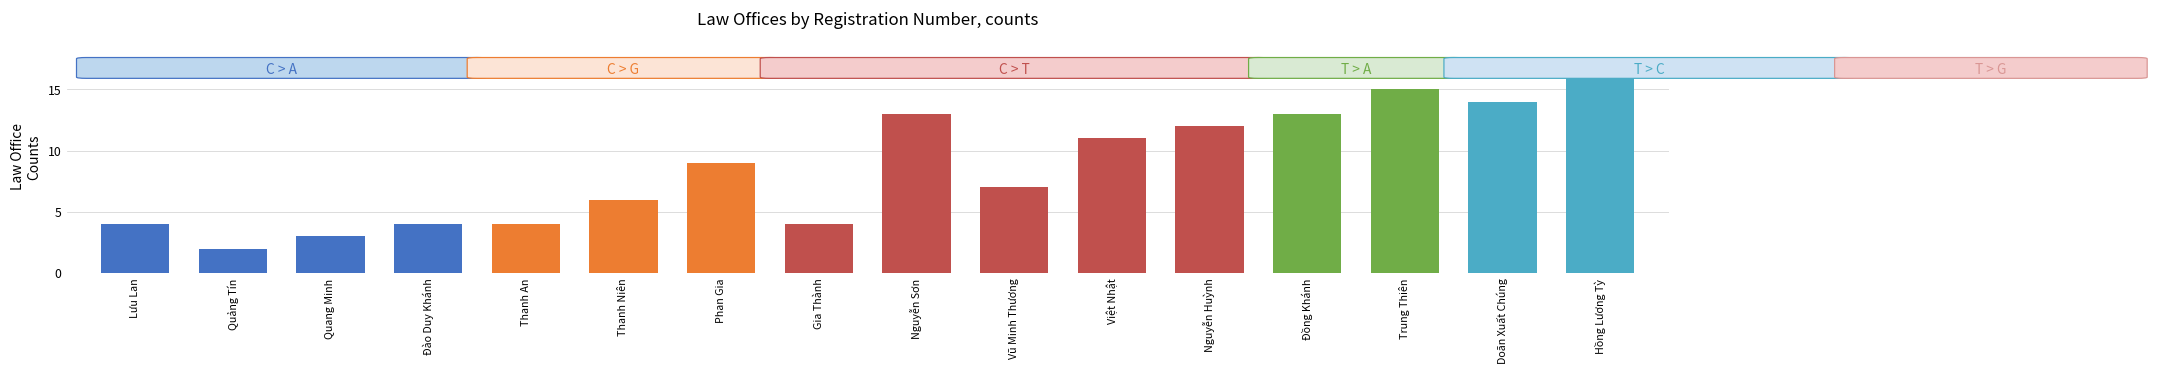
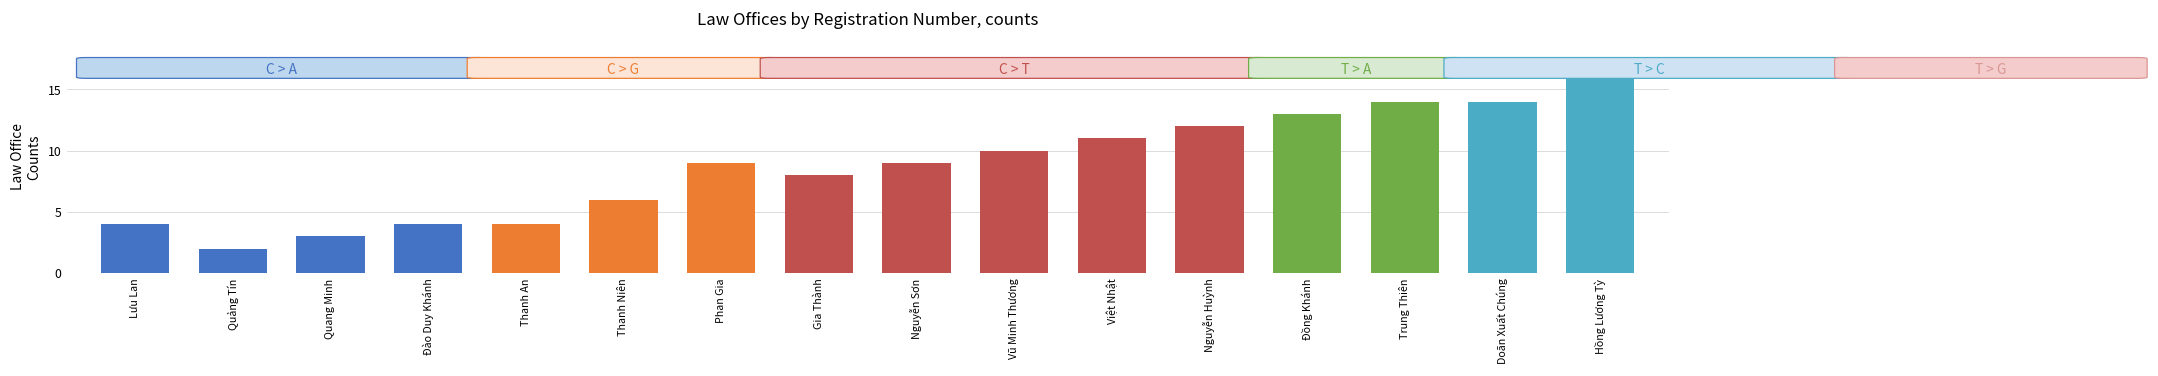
Gia Thành: 4 -> 8
Nguyễn Sơn: 13 -> 9
Vũ Minh Thương: 7 -> 10
Trung Thiên: 15 -> 14
